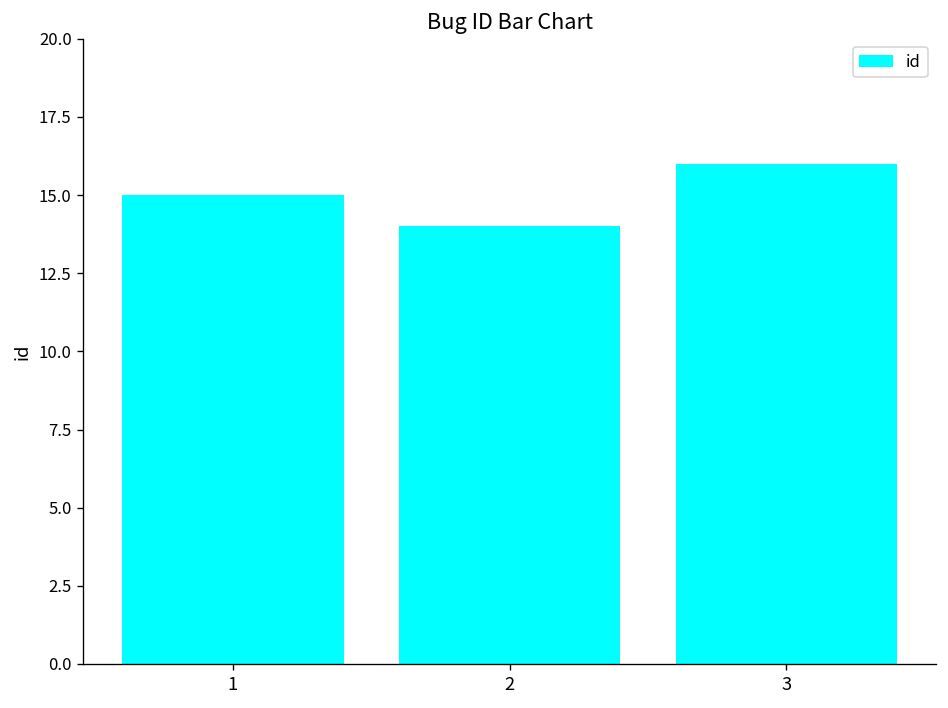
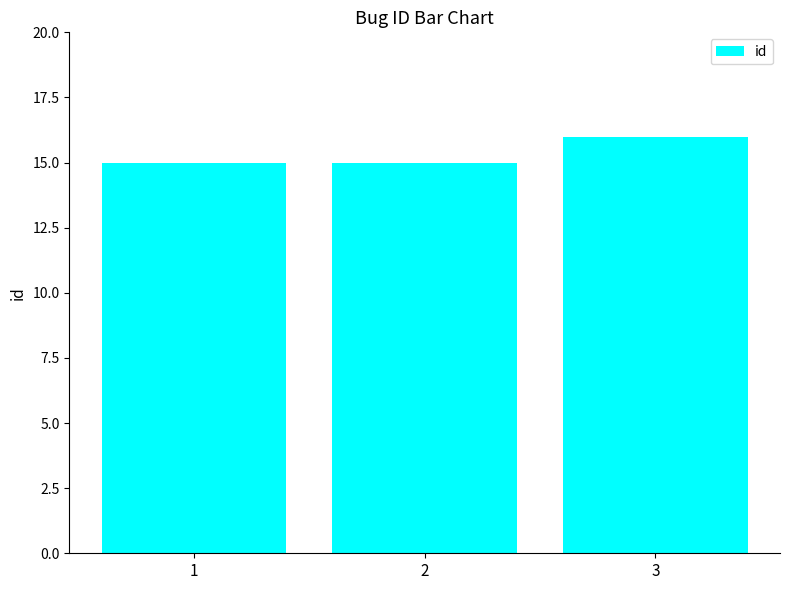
2: 14 -> 15
